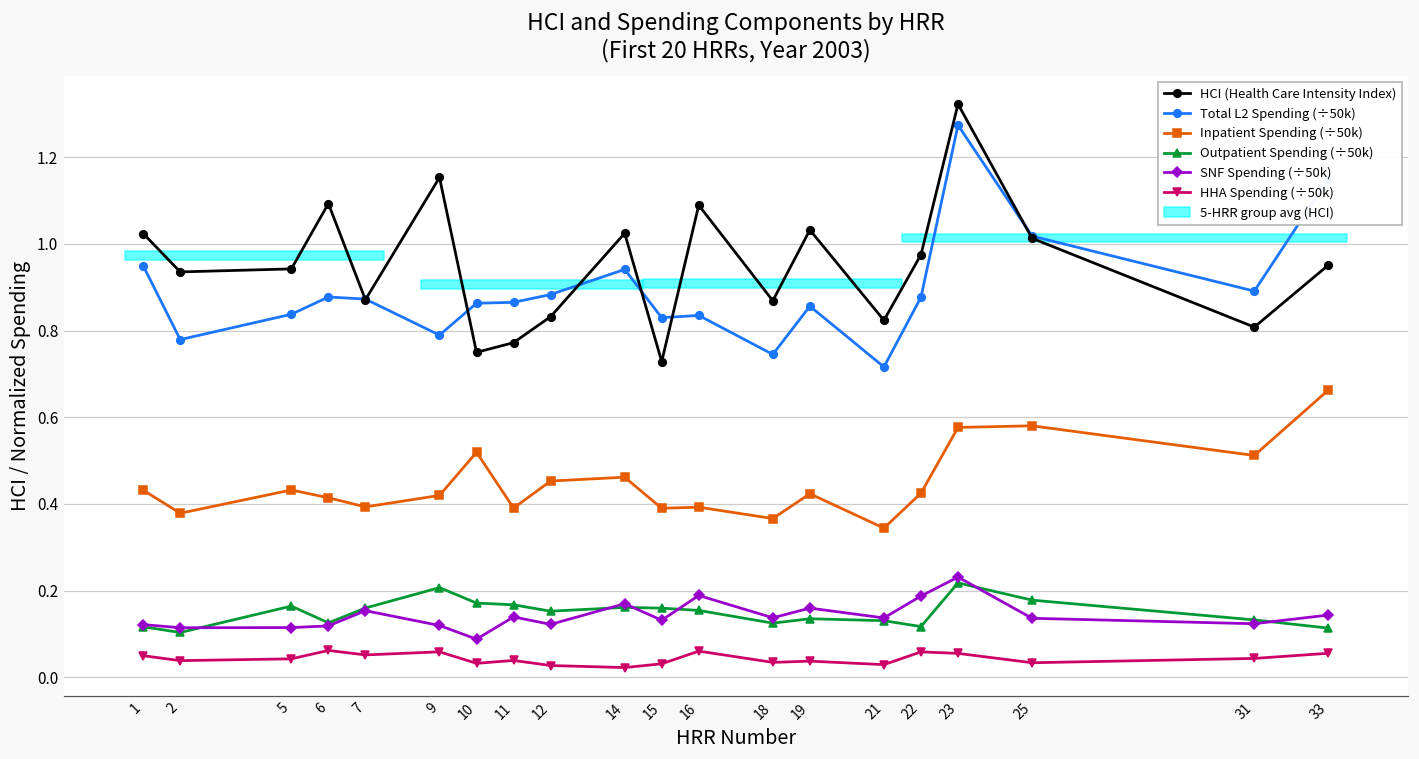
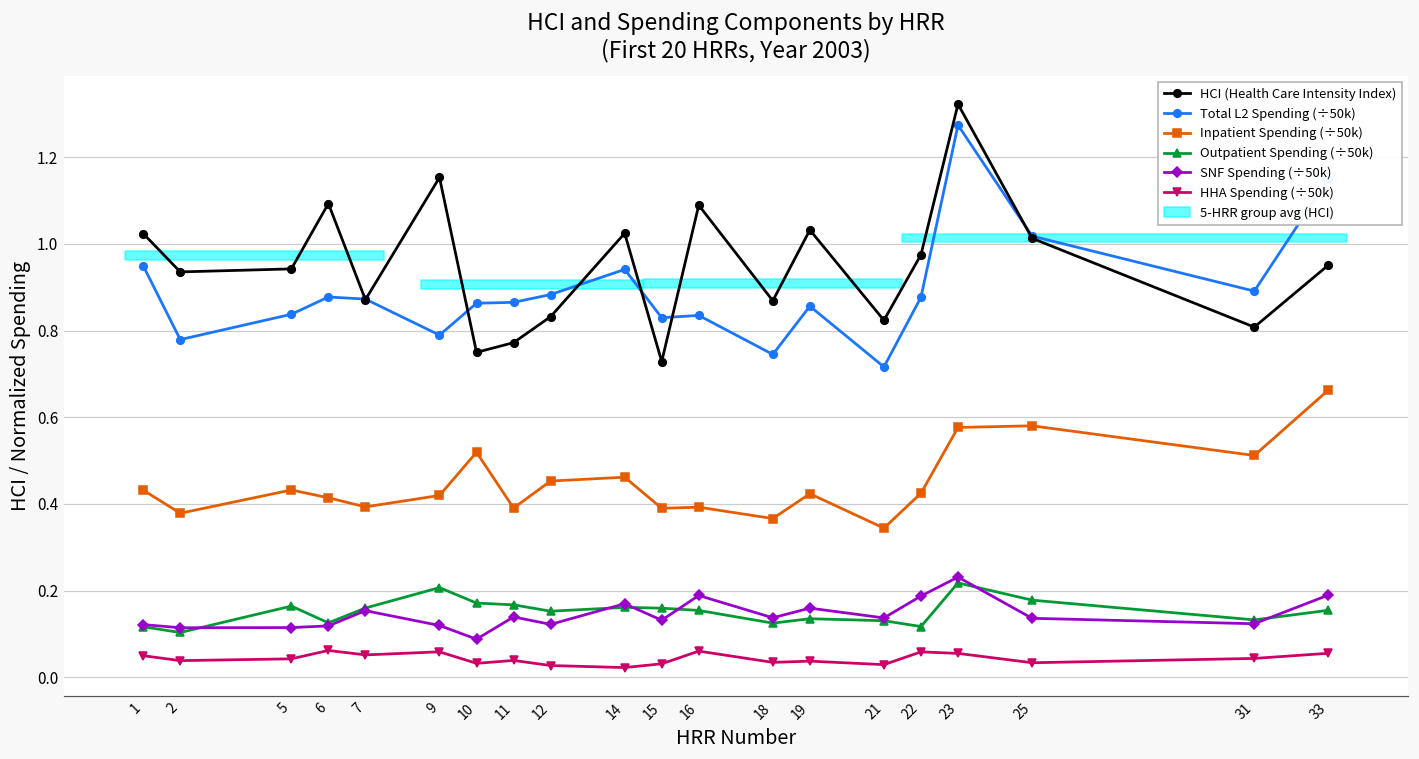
Outpatient Spending (÷50k), 33: 0.11 -> 0.15
SNF Spending (÷50k), 33: 0.14 -> 0.19
